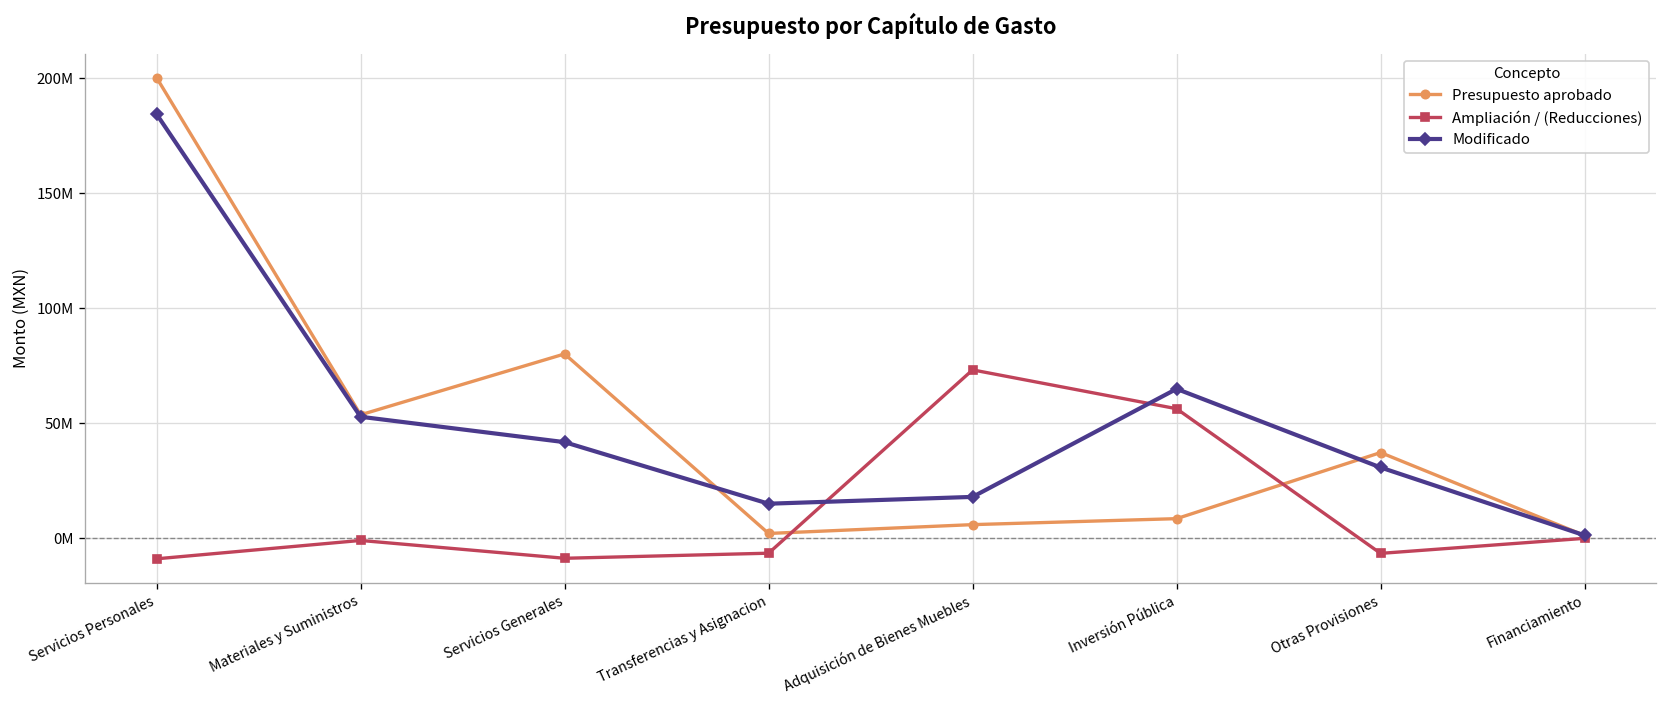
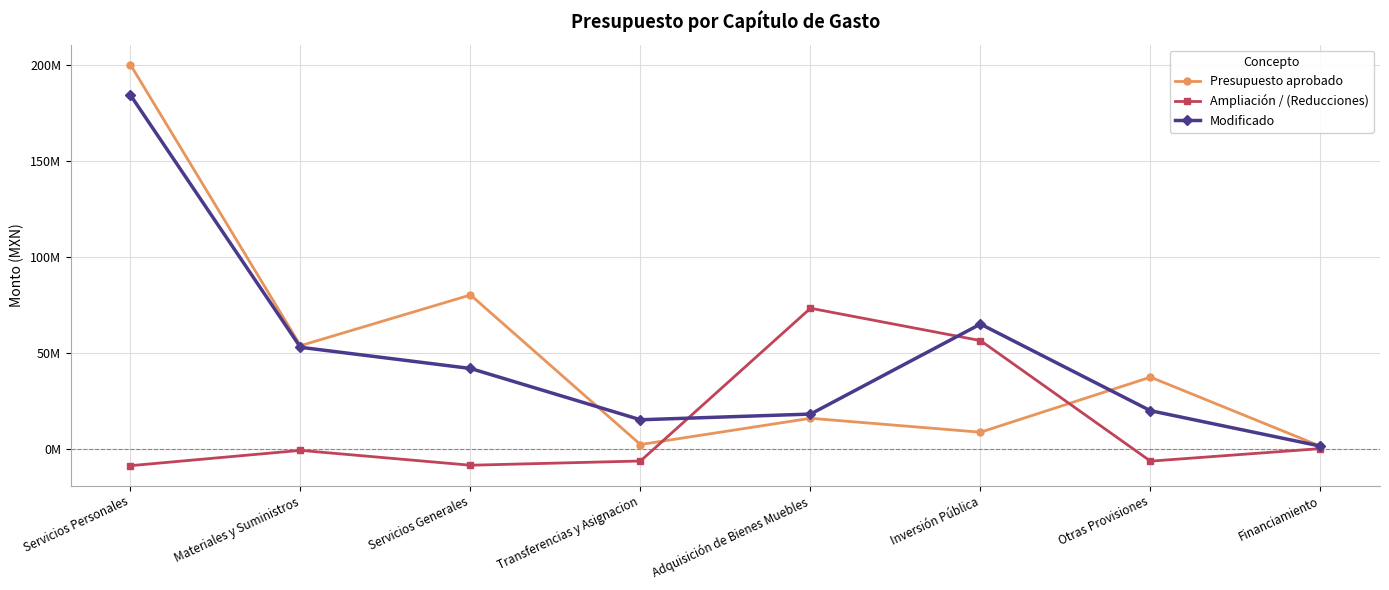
Presupuesto aprobado, Adquisición de Bienes Muebles: 6000000 -> 16000000
Modificado, Otras Provisiones: 31000000 -> 20000000
